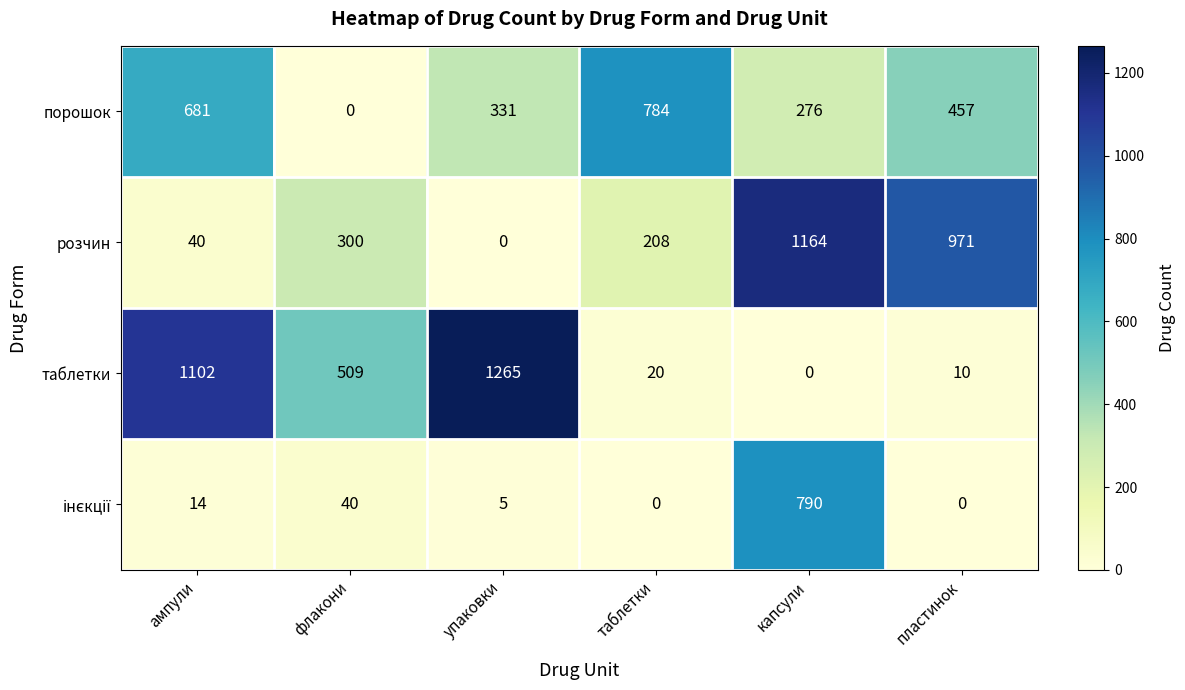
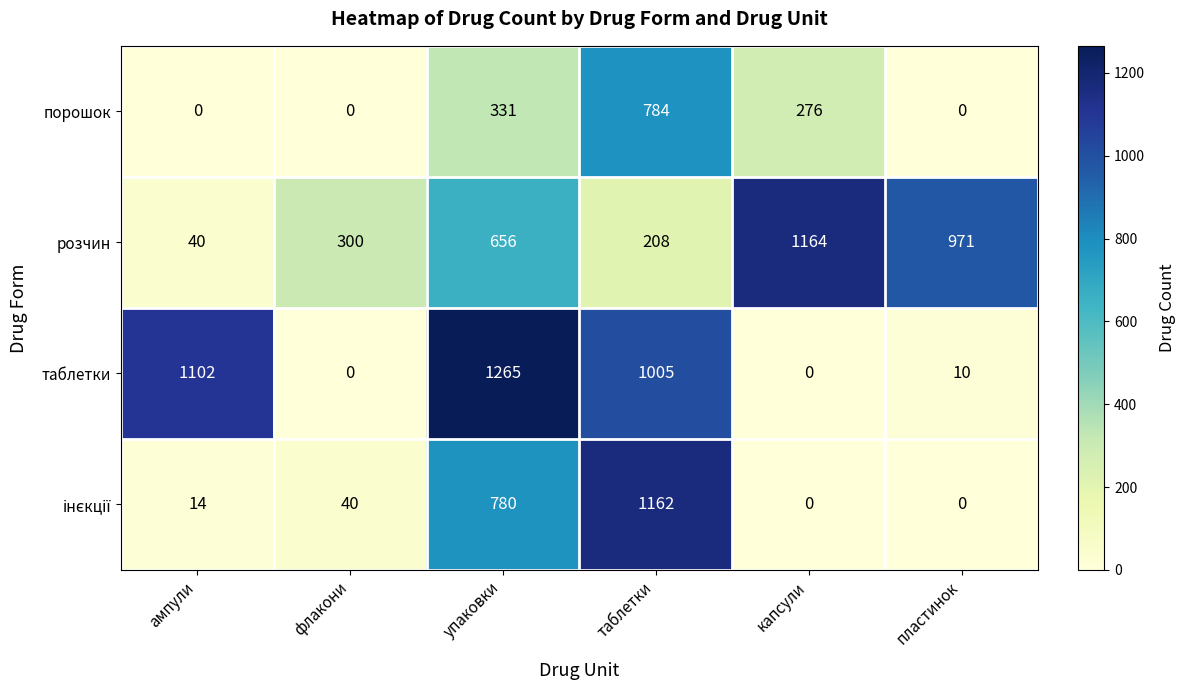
порошок, ампули: 681 -> 0
порошок, пластинок: 457 -> 0
розчин, упаковки: 0 -> 656
таблетки, флакони: 509 -> 0
таблетки, таблетки: 20 -> 1005
інєкції, упаковки: 5 -> 780
інєкції, таблетки: 0 -> 1162
інєкції, капсули: 790 -> 0
